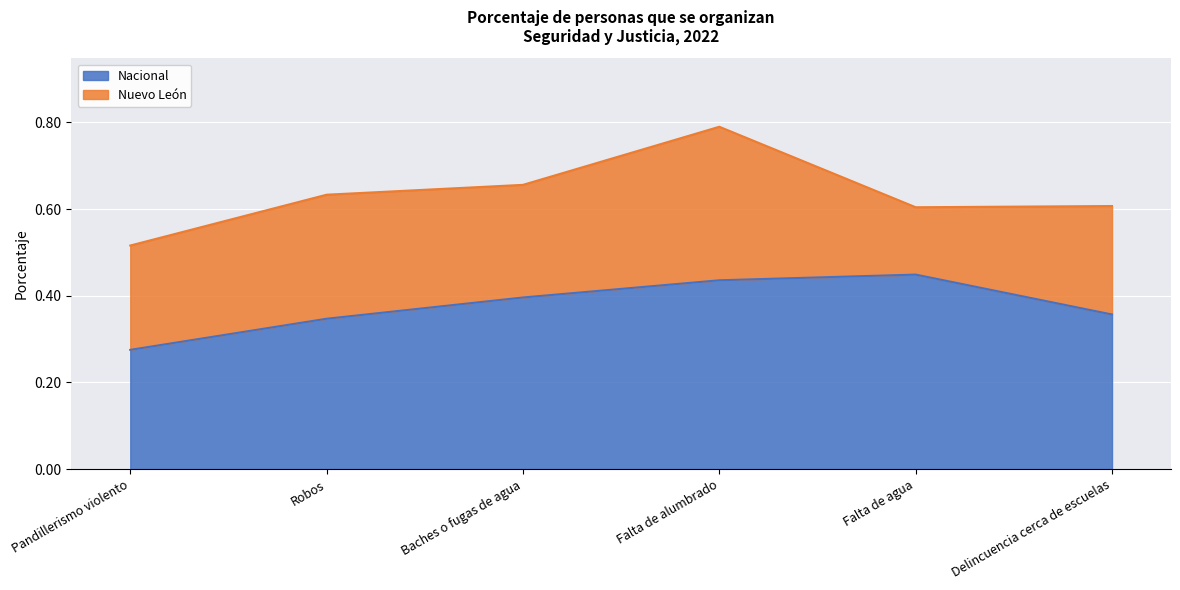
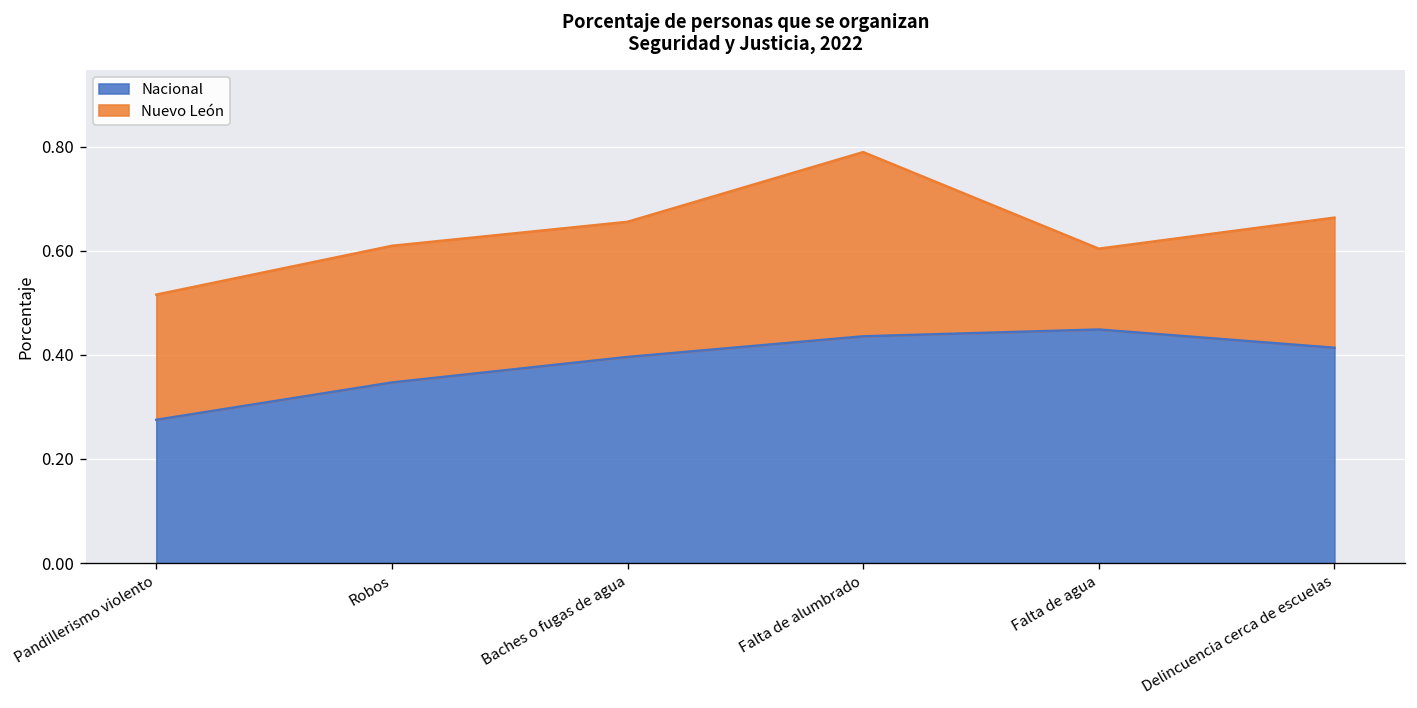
Nuevo León, Robos: 0.29 -> 0.26
Nacional, Delincuencia cerca de escuelas: 0.36 -> 0.41
